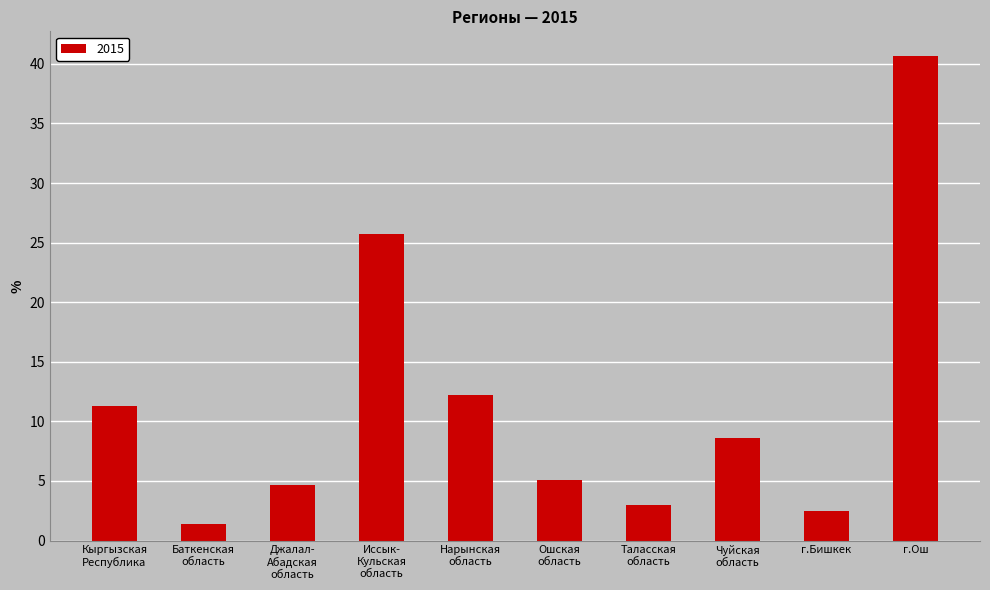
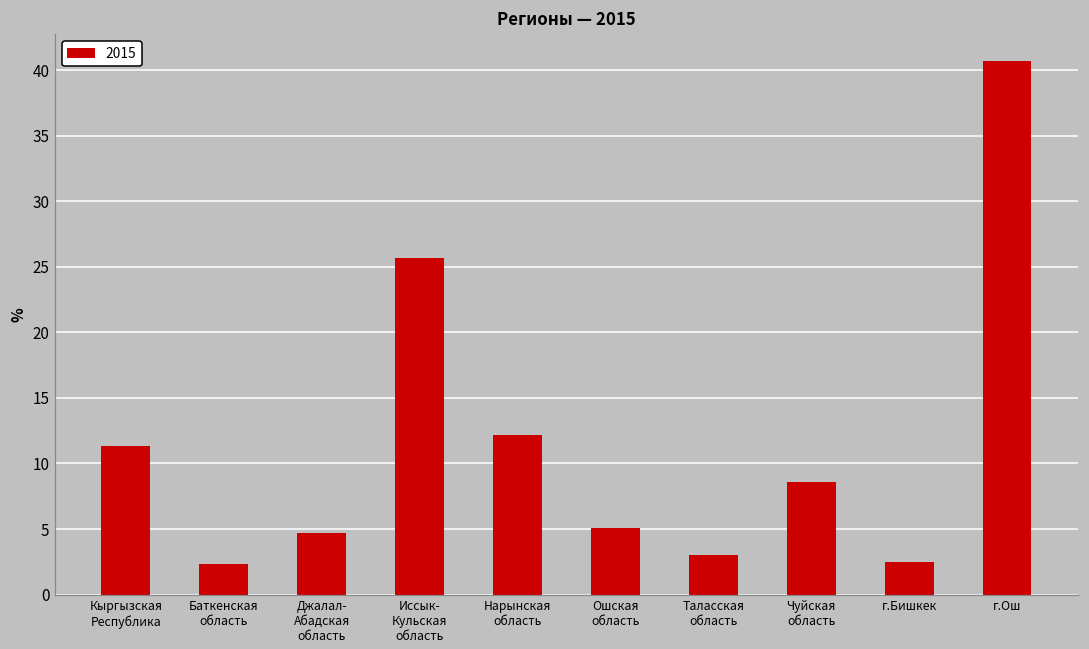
Баткенская область: 1.4 -> 2.3
